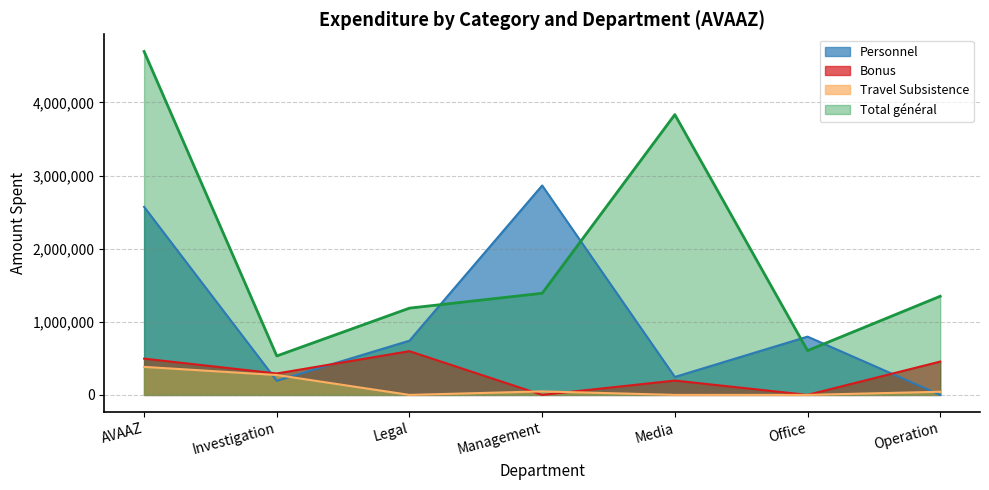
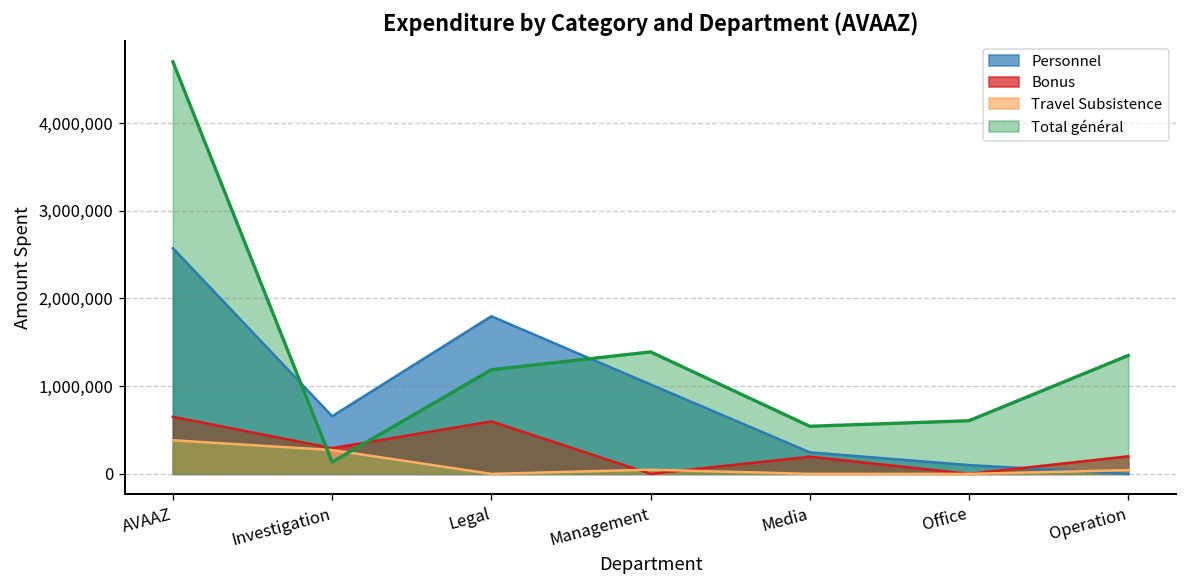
Bonus, AVAAZ: 500,000 -> 700,000
Personnel, Investigation: 200,000 -> 700,000
Total général, Investigation: 500,000 -> 100,000
Personnel, Legal: 700,000 -> 1,800,000
Personnel, Management: 2,900,000 -> 1,000,000
Total général, Media: 3,800,000 -> 500,000
Personnel, Office: 800,000 -> 100,000
Bonus, Operation: 500,000 -> 200,000
